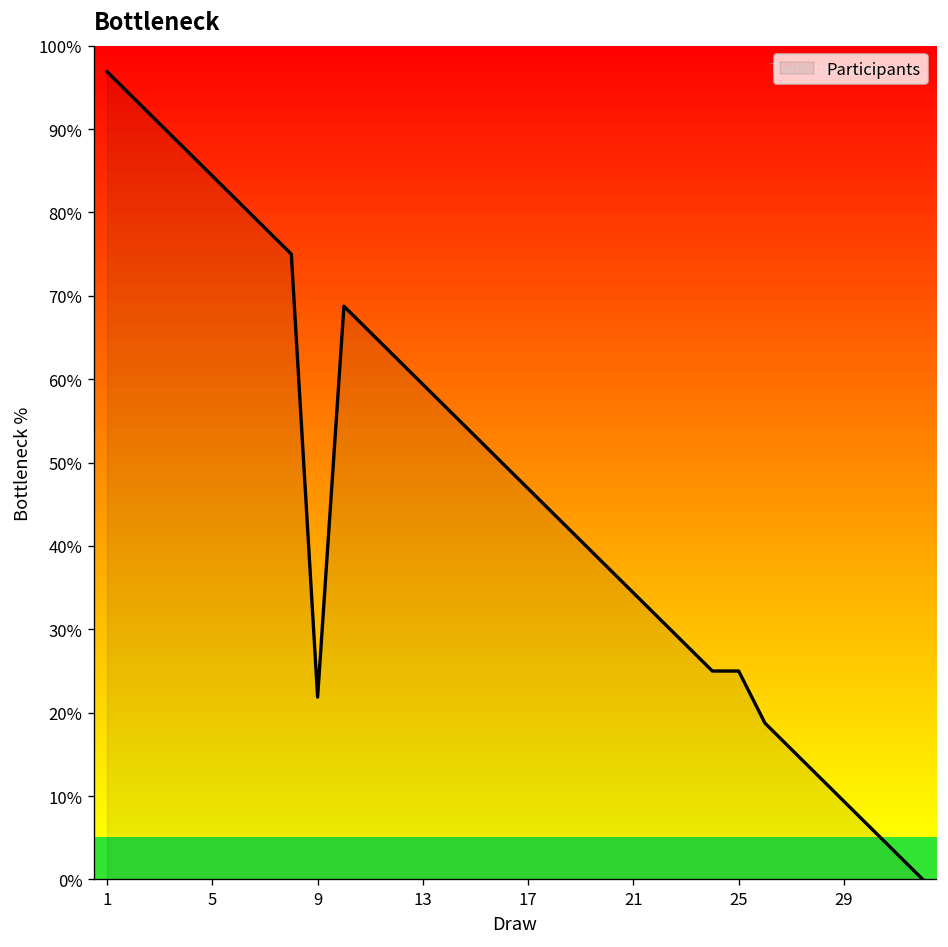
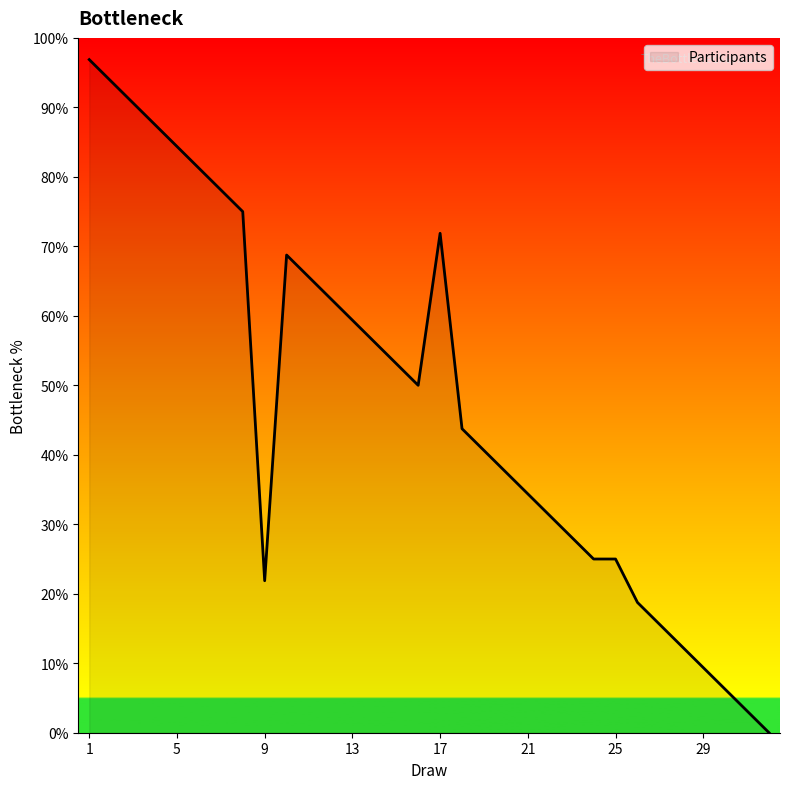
17: 47% -> 72%
